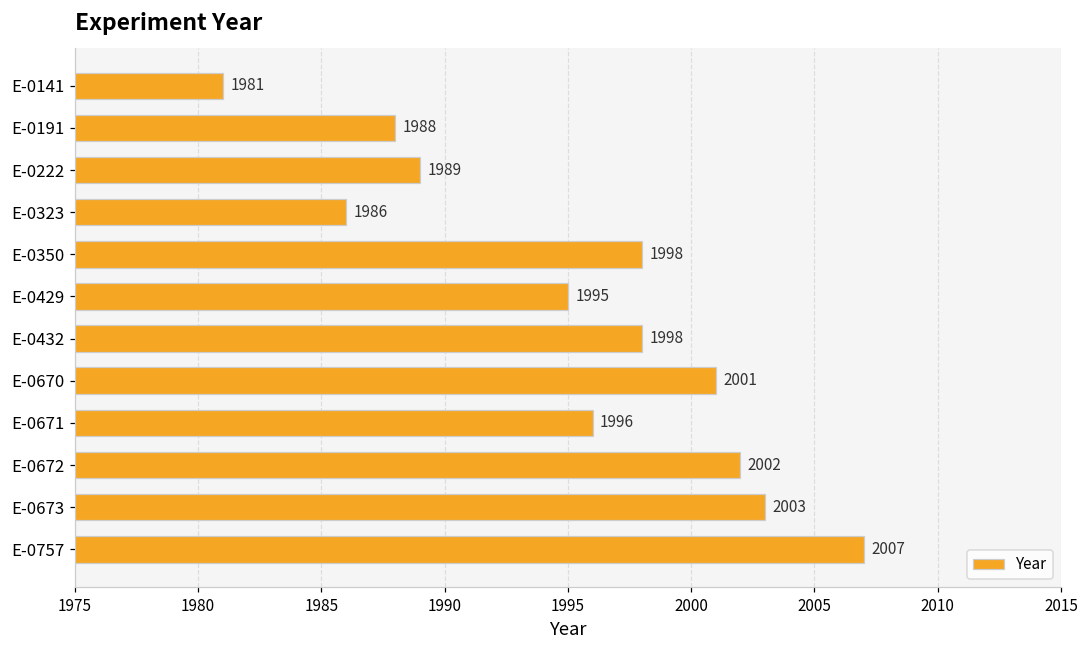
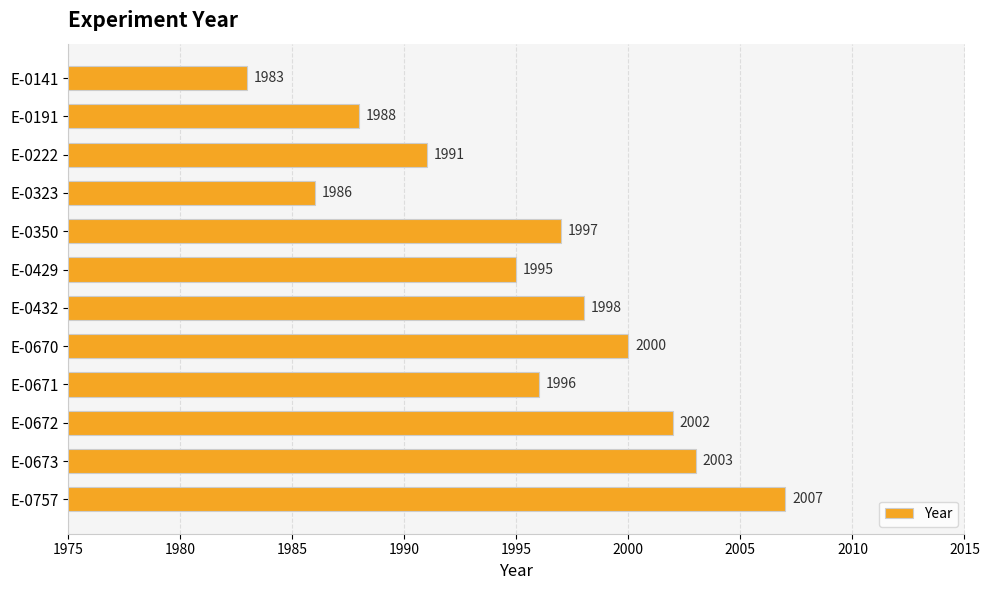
E-0141: 1981 -> 1983
E-0222: 1989 -> 1991
E-0350: 1998 -> 1997
E-0670: 2001 -> 2000
